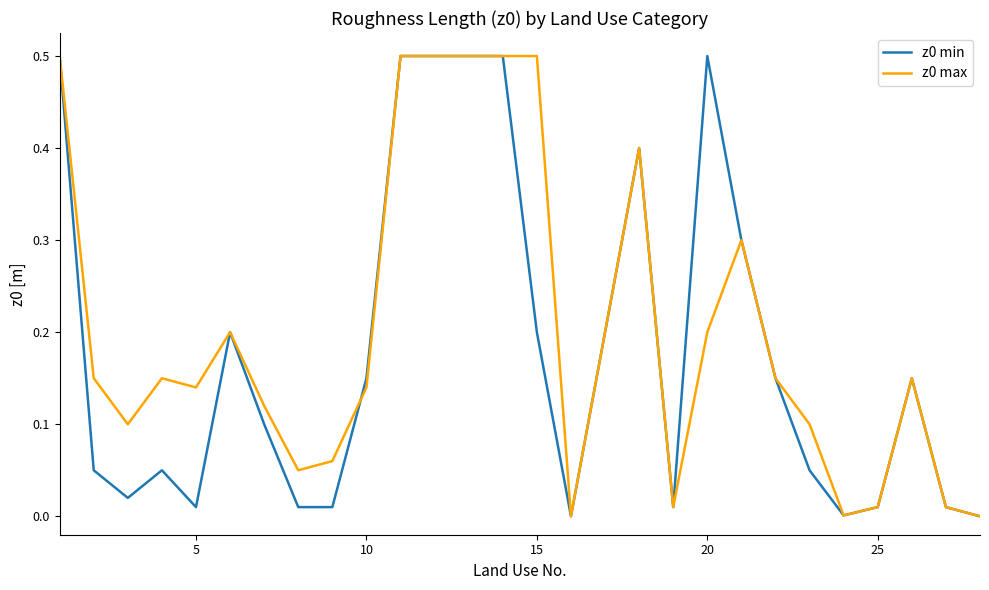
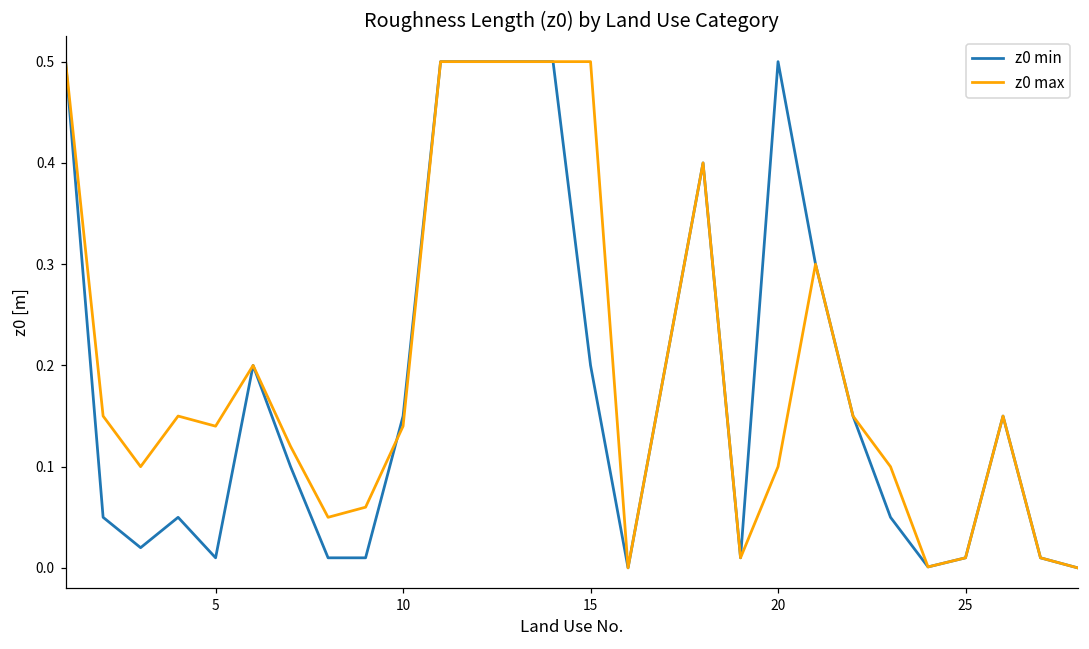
z0 max, 20: 0.2 -> 0.1
